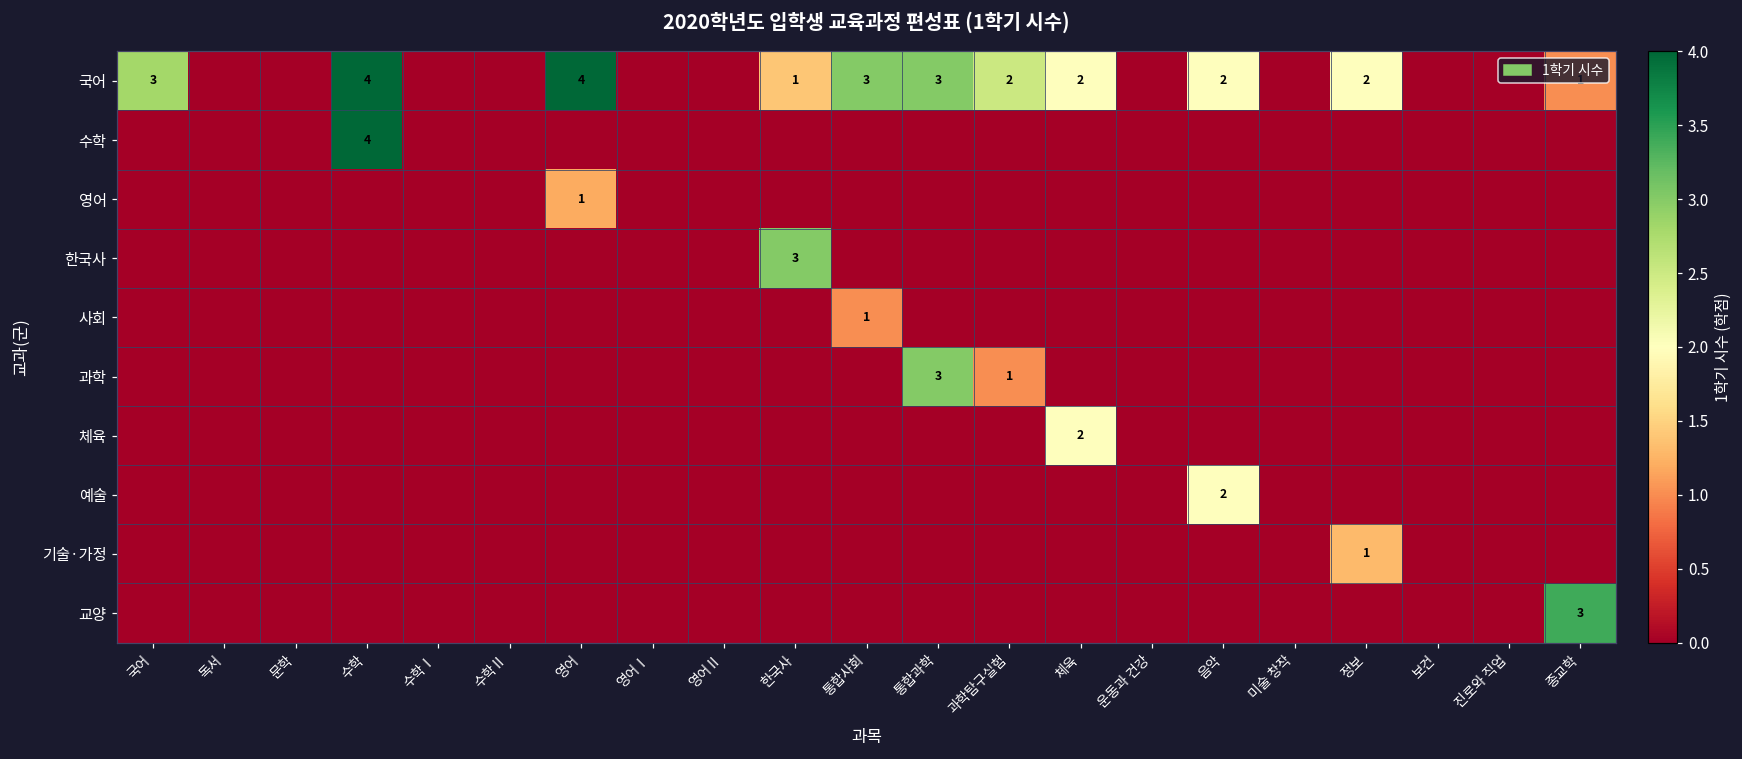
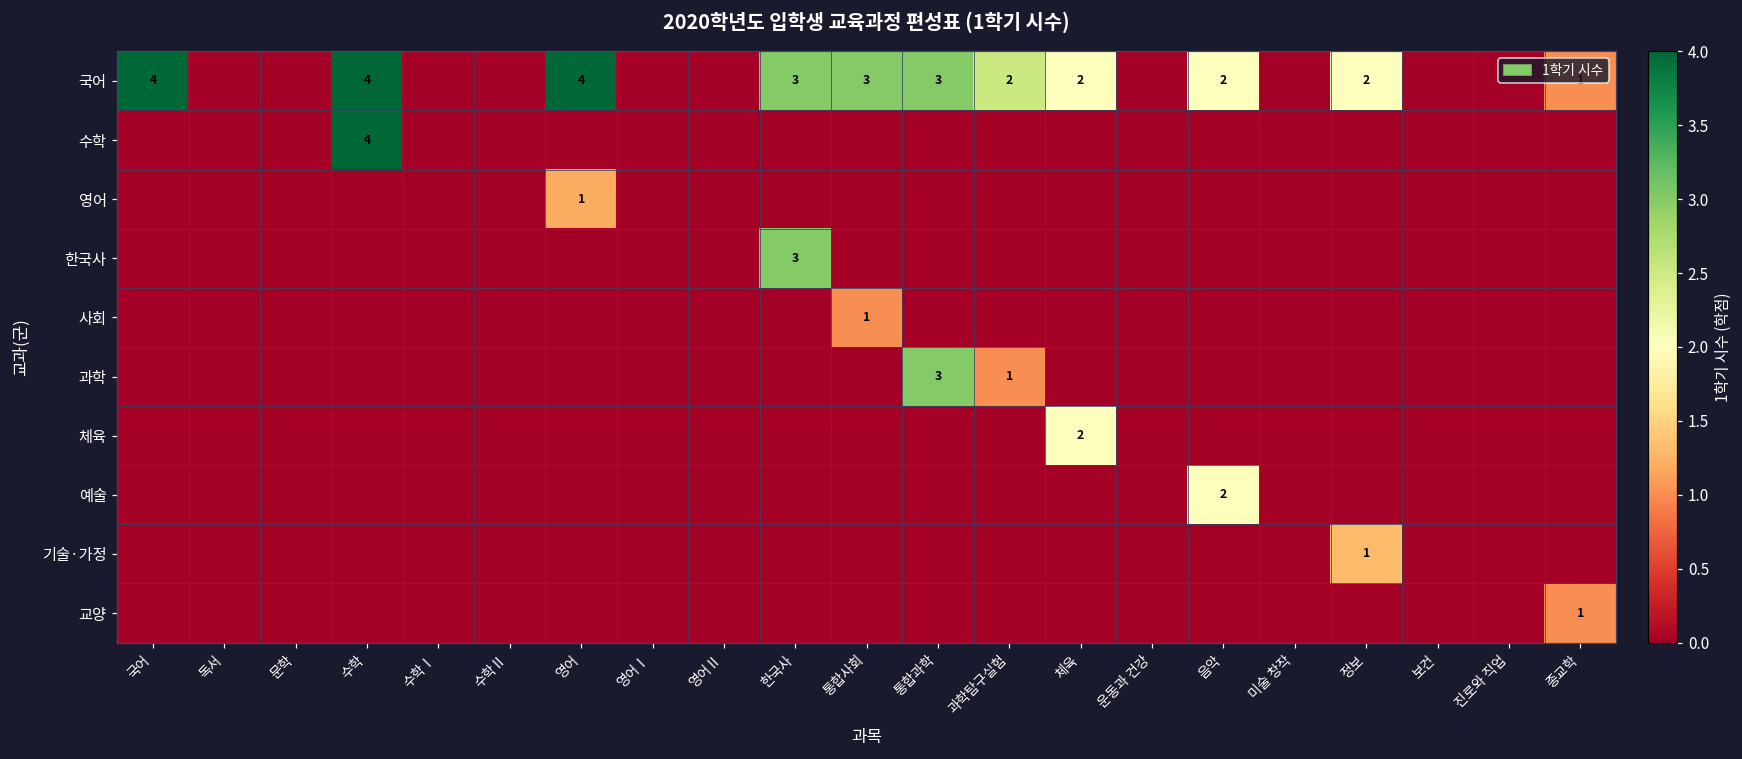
국어, 국어: 3 -> 4
국어, 한국사: 1 -> 3
교양, 종교학: 3 -> 1
